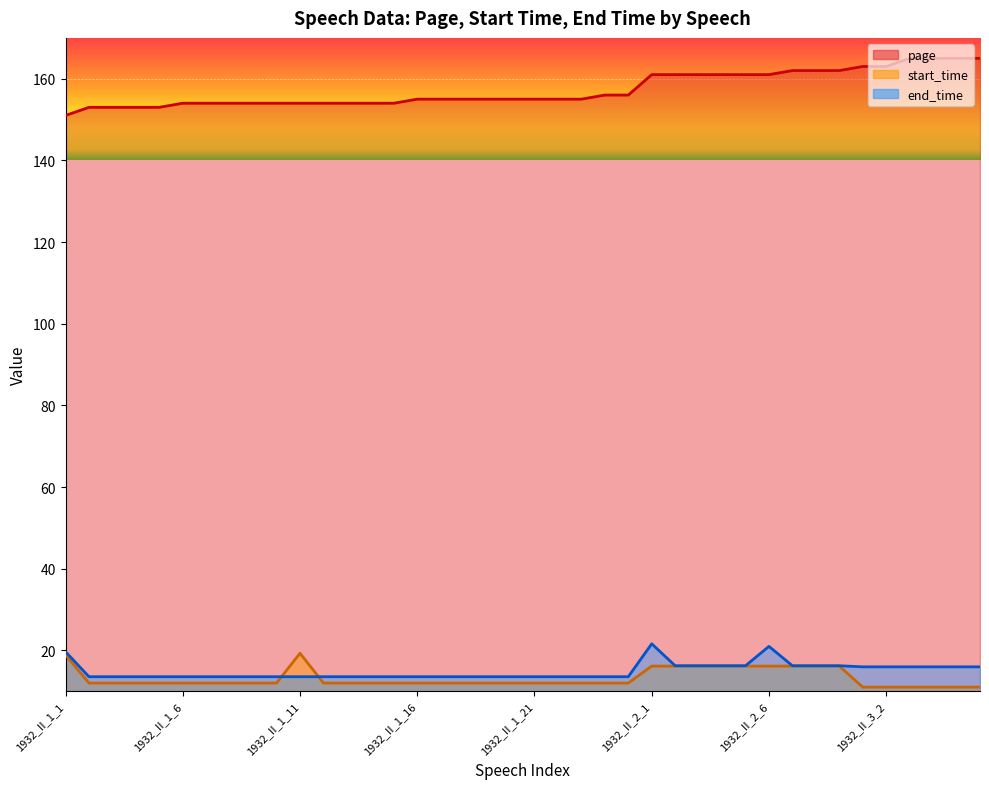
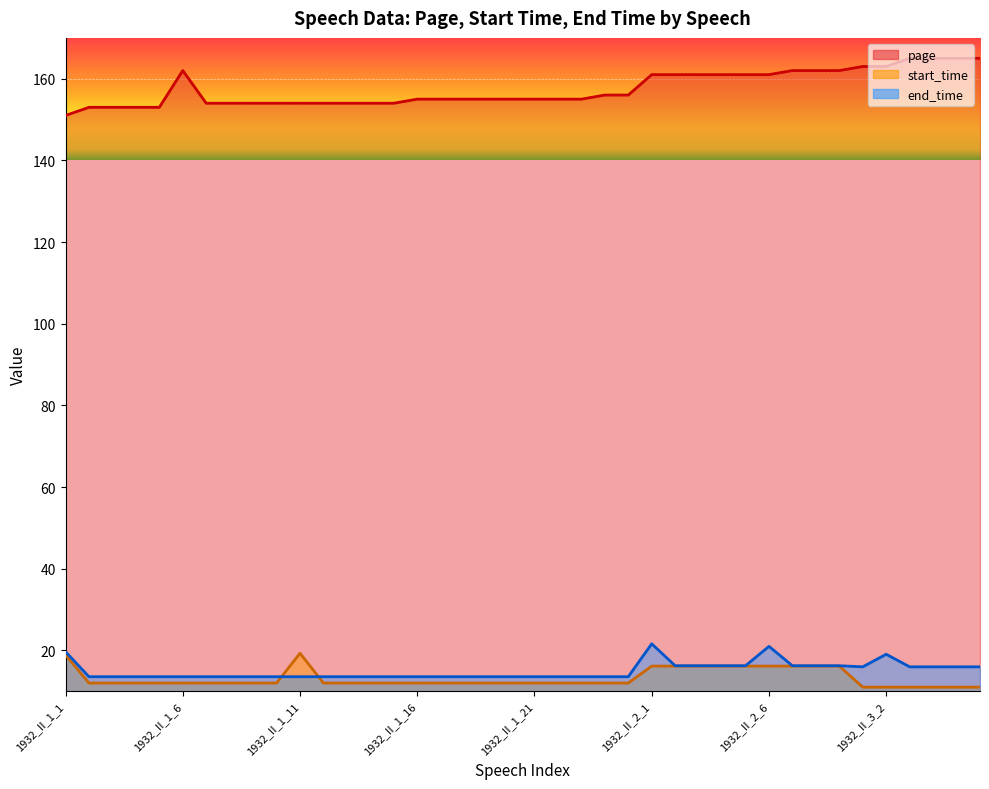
page, 1932_II_1_6: 154 -> 162
end_time, 1932_II_3_2: 16 -> 19
